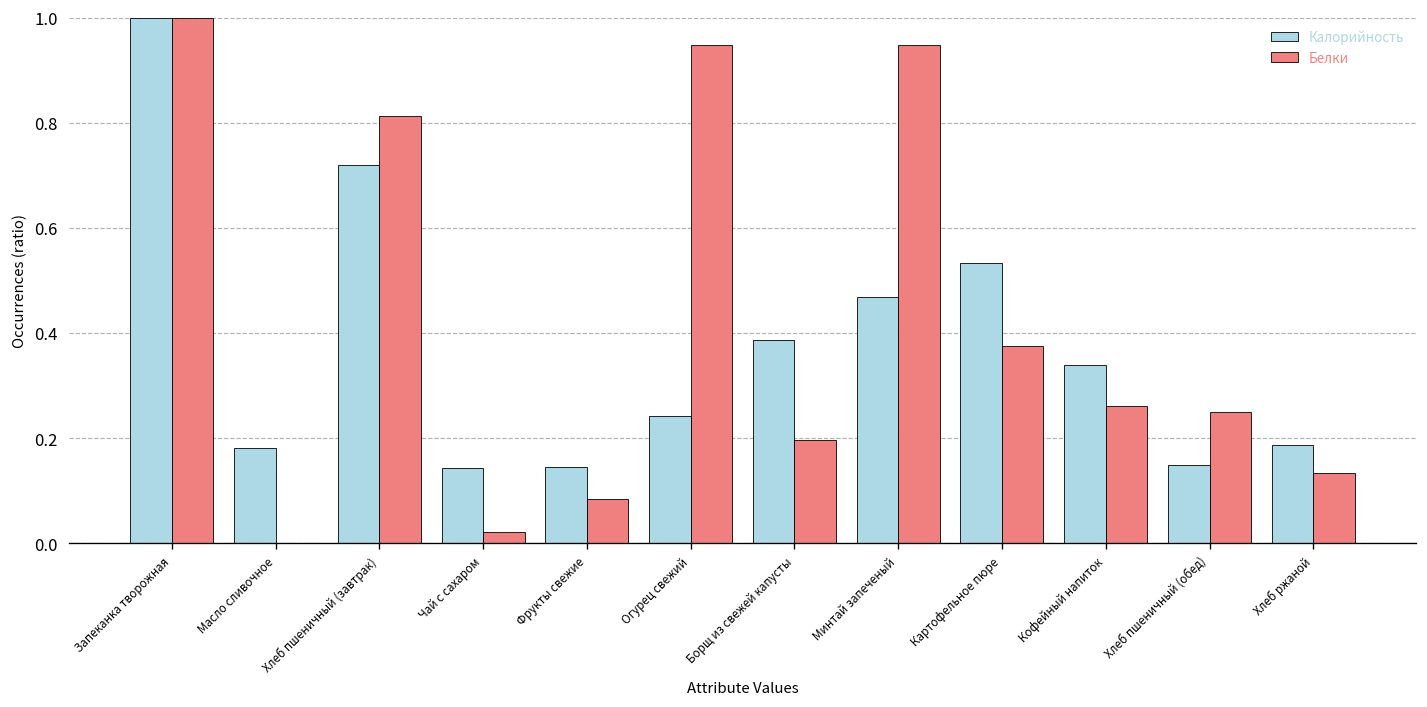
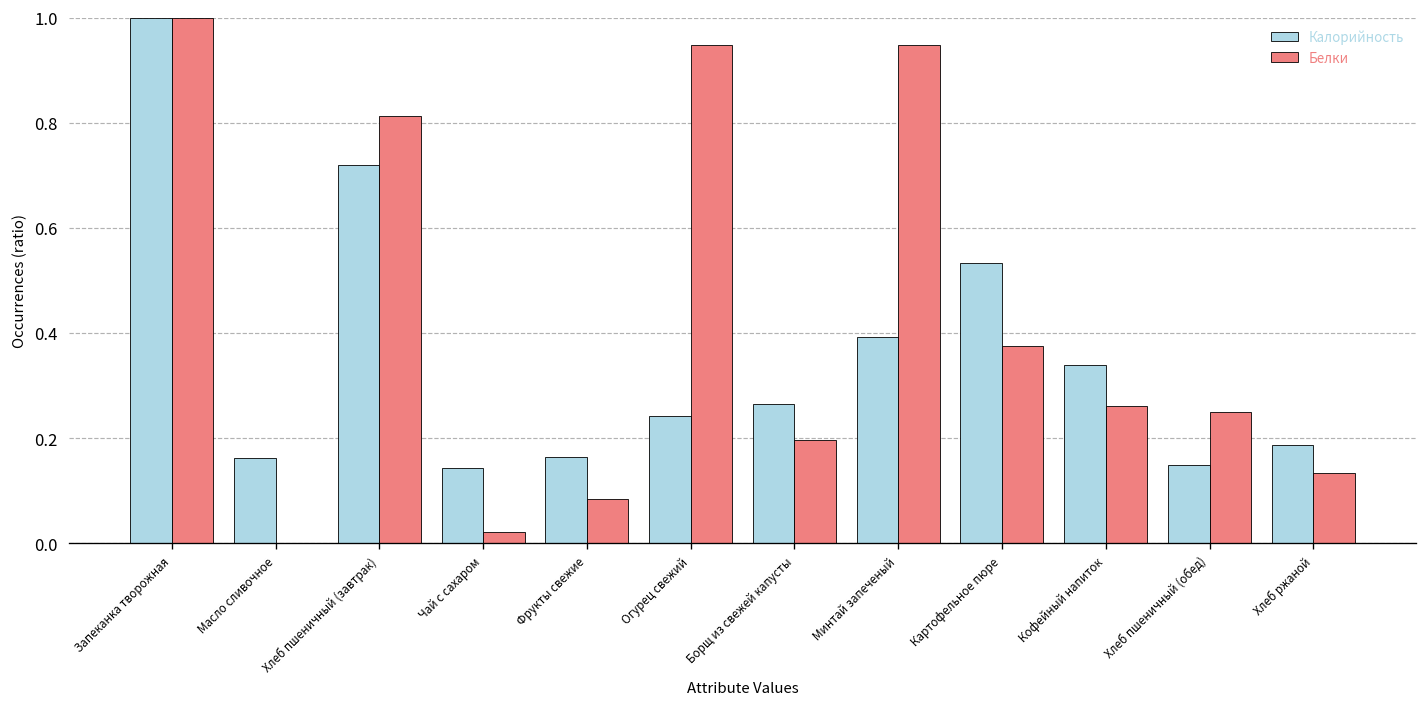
Калорийность, Масло сливочное: 0.18 -> 0.16
Калорийность, Фрукты свежие: 0.14 -> 0.16
Калорийность, Борщ из свежей капусты: 0.39 -> 0.26
Калорийность, Минтай запеченый: 0.47 -> 0.39
